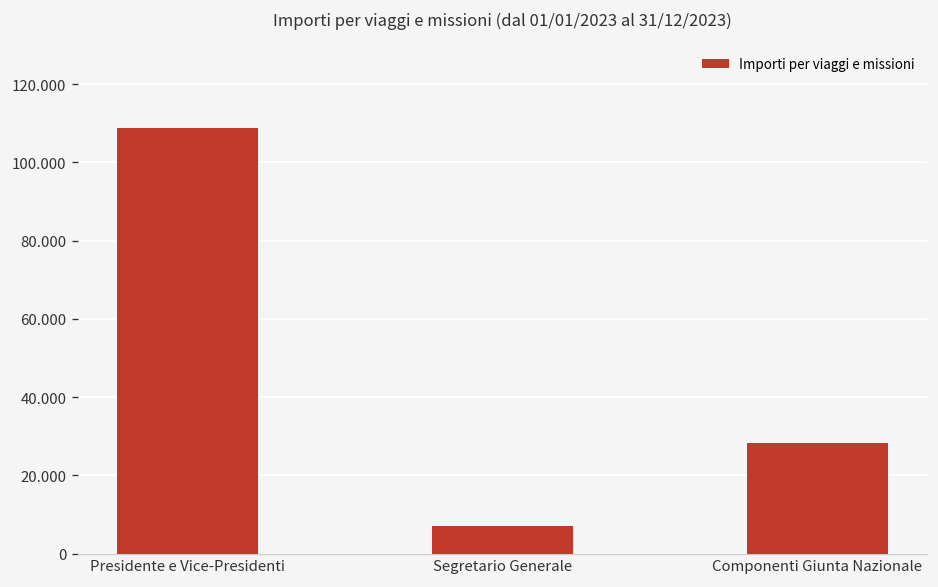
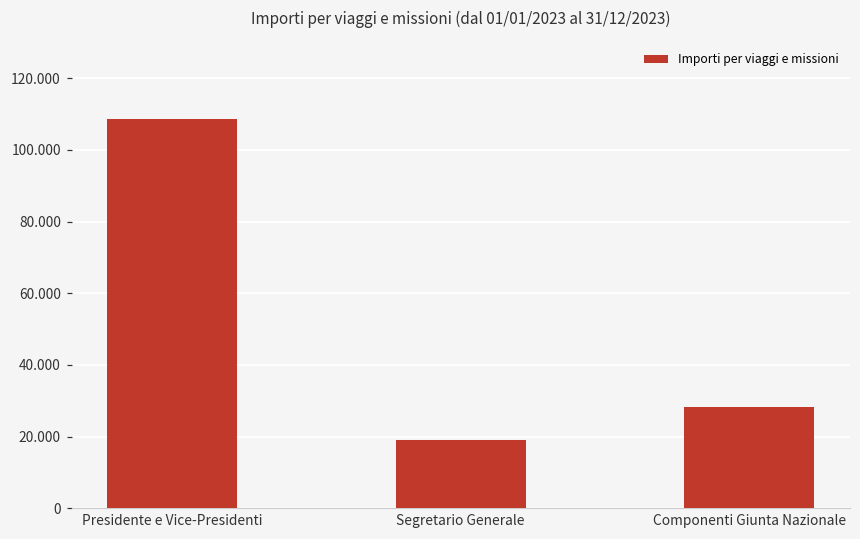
Segretario Generale: 7 -> 19
